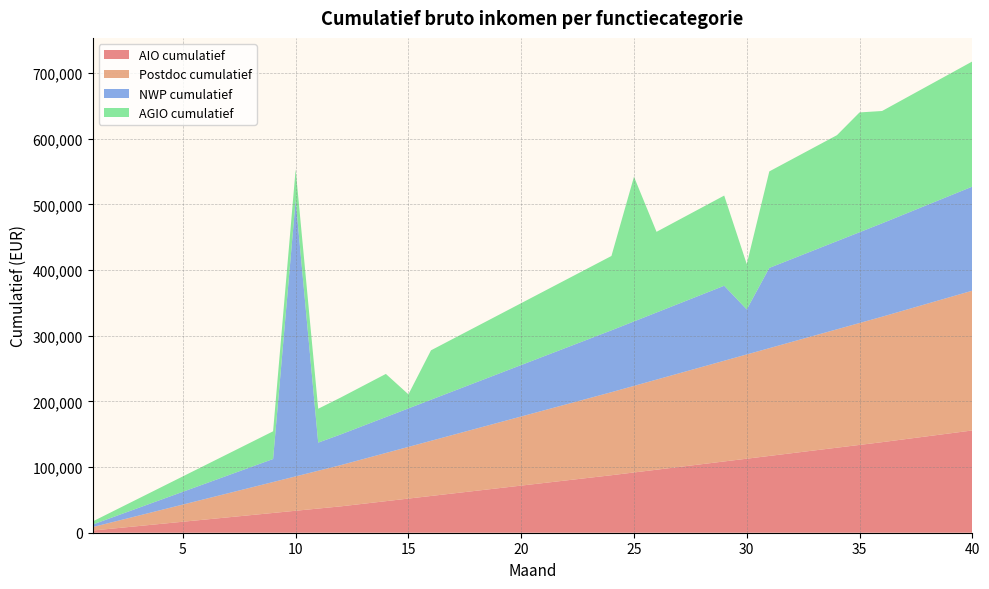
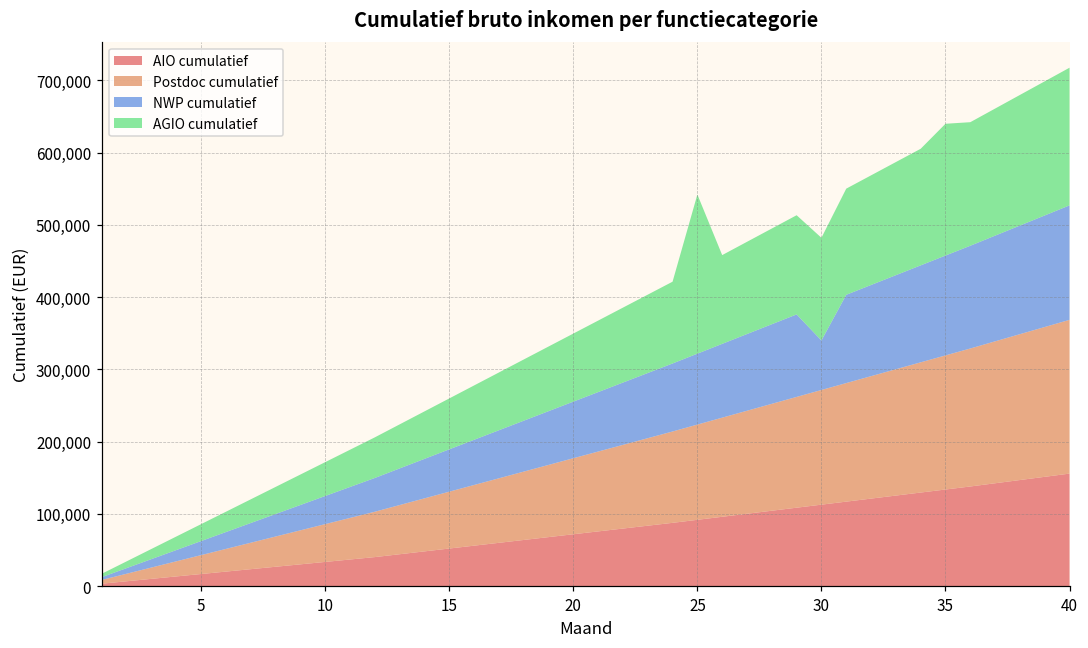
NWP cumulatief, 10: 420,000 -> 40,000
AGIO cumulatief, 15: 20,000 -> 70,000
AGIO cumulatief, 30: 70,000 -> 140,000
